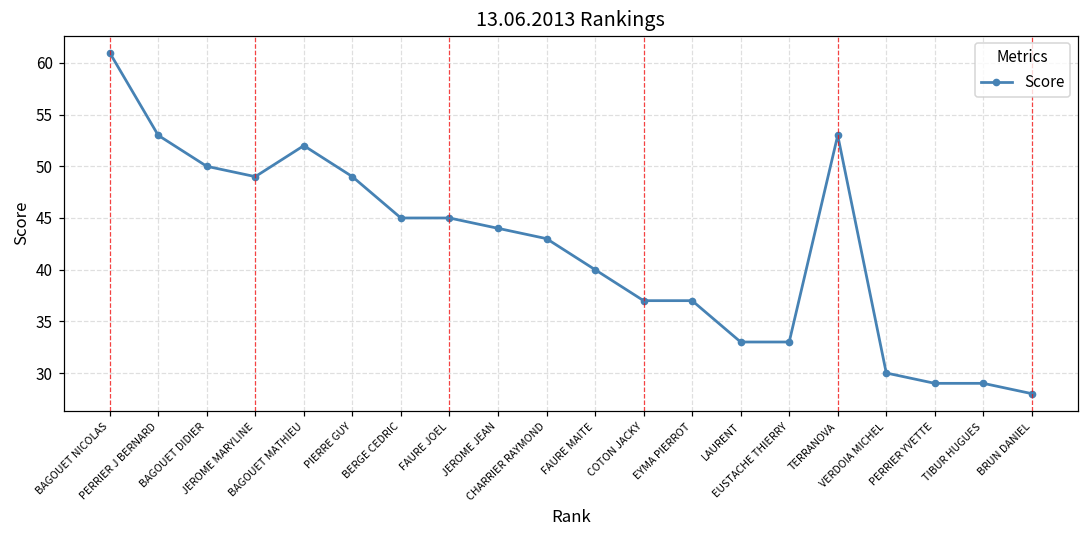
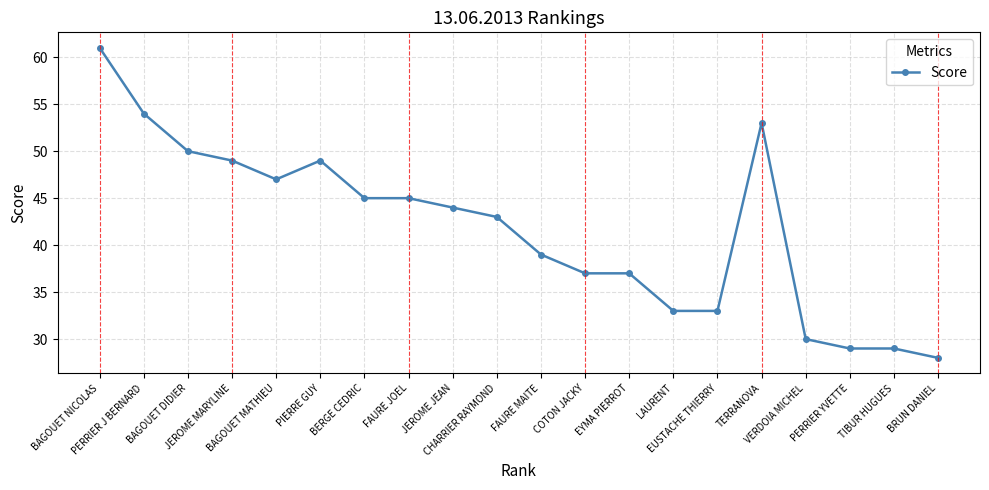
PERRIER J BERNARD: 53 -> 54
BAGOUET MATHIEU: 52 -> 47
FAURE MAITE: 40 -> 39
